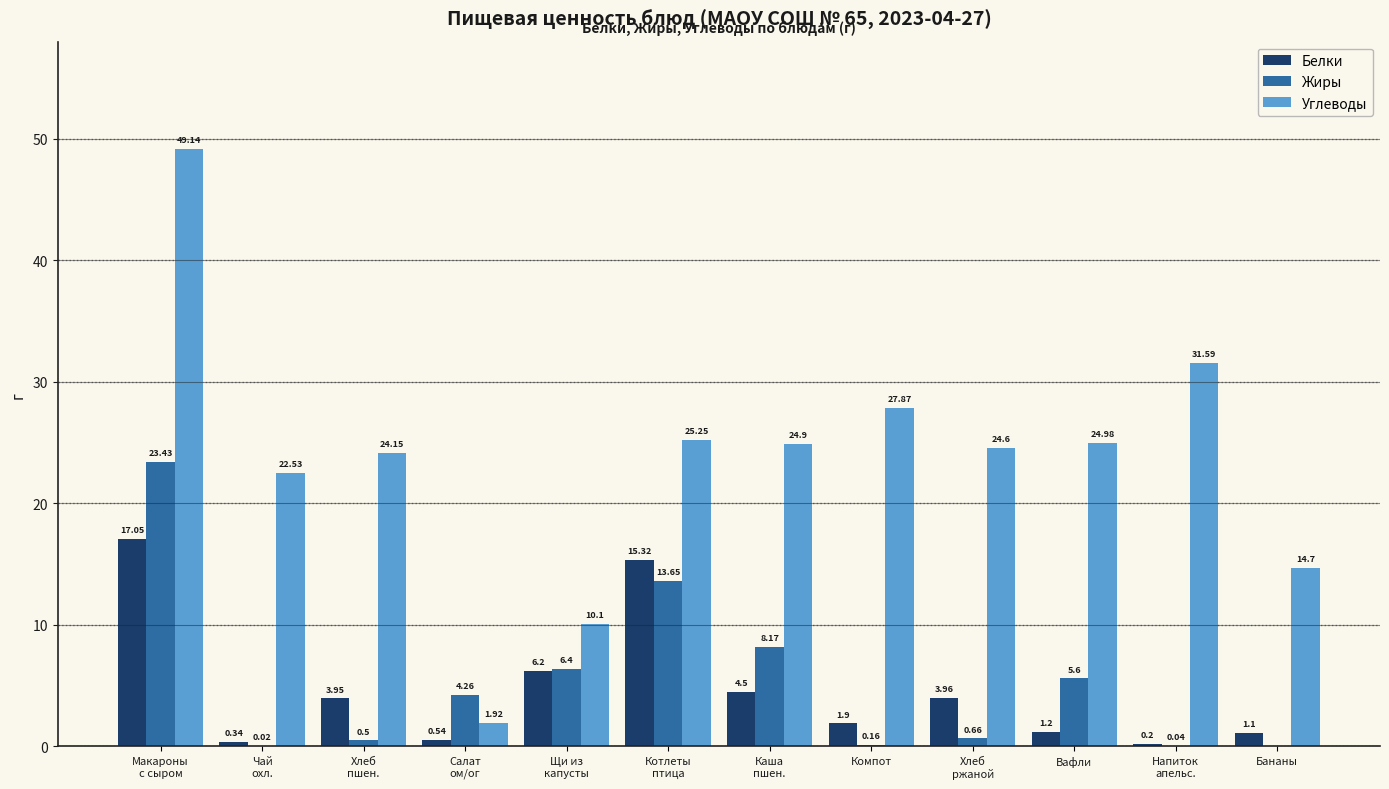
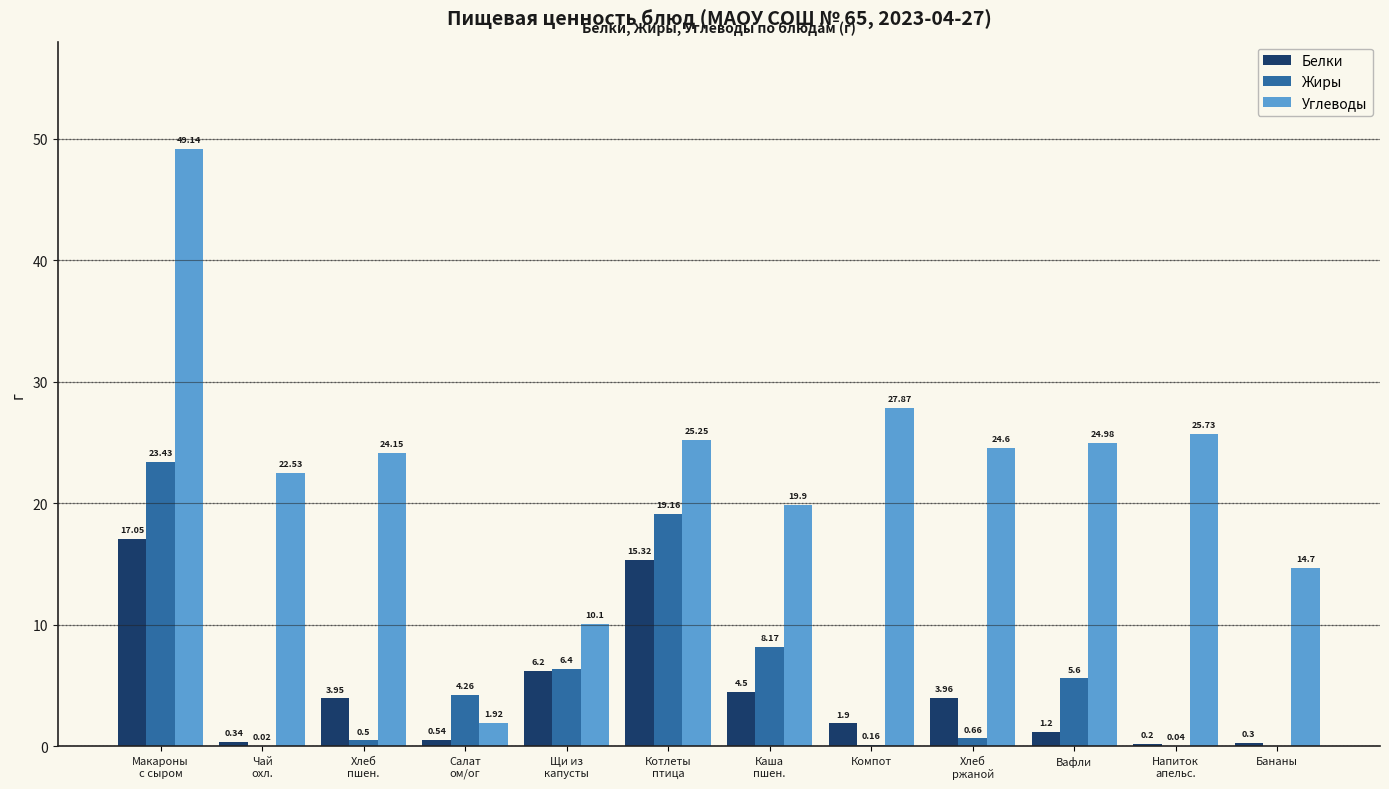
Жиры, Котлеты птица: 13.65 -> 19.16
Углеводы, Каша пшен.: 24.9 -> 19.9
Углеводы, Напиток апельс.: 31.59 -> 25.73
Белки, Бананы: 1.1 -> 0.3
